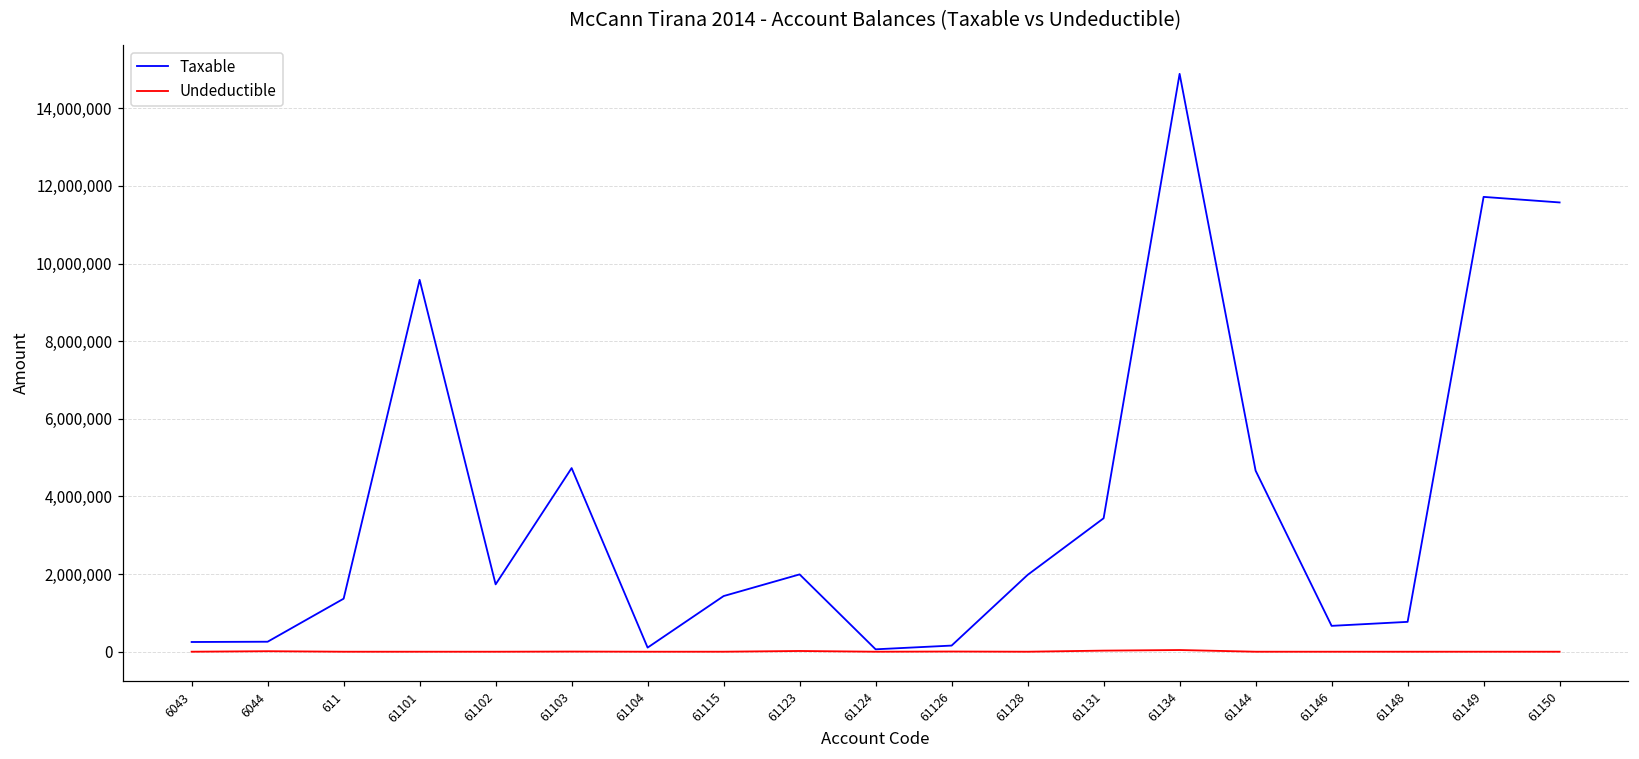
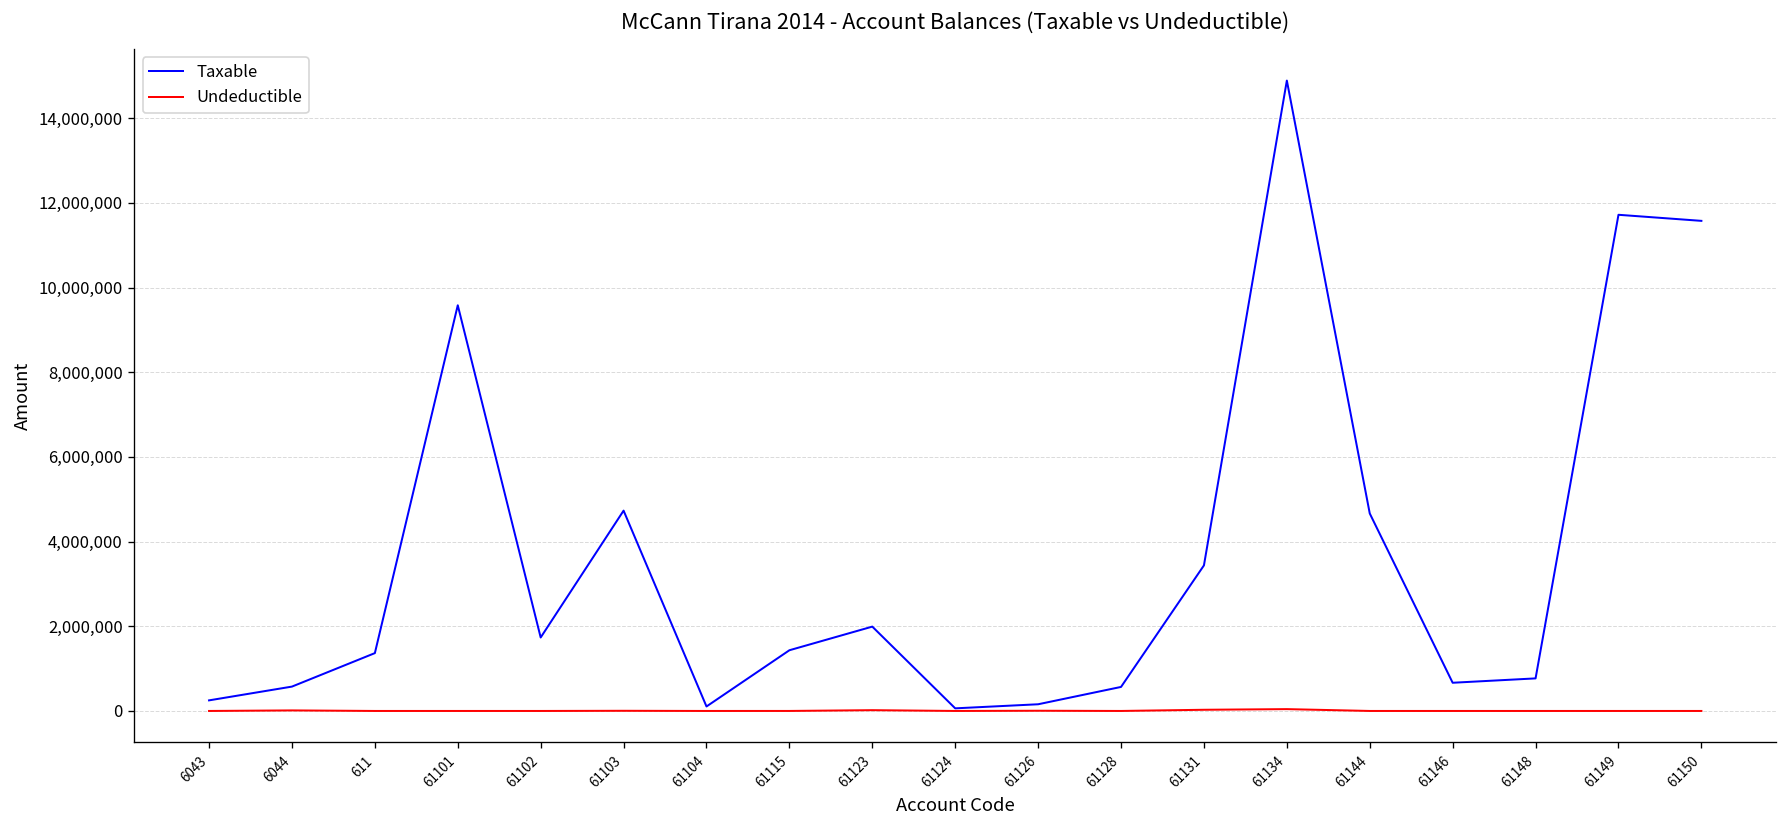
Taxable, 6044: 300,000 -> 600,000
Taxable, 61128: 2,000,000 -> 600,000
